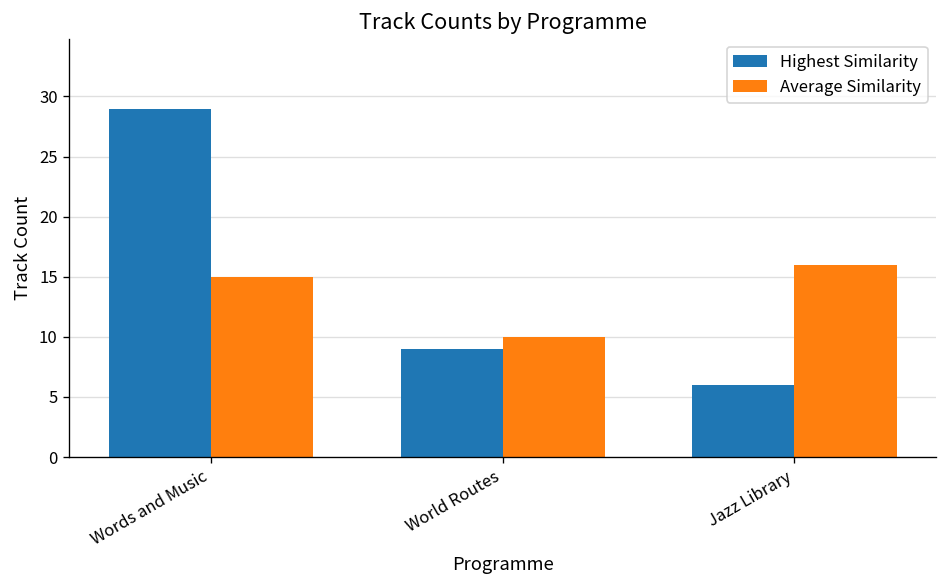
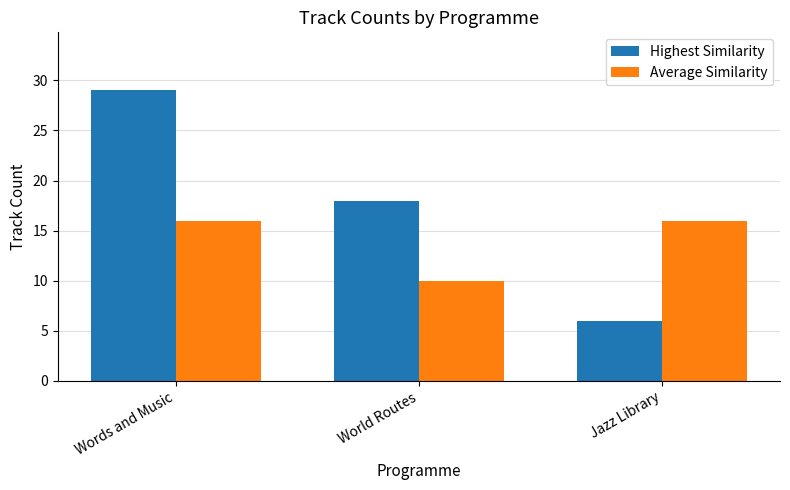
Average Similarity, Words and Music: 15 -> 16
Highest Similarity, World Routes: 9 -> 18
